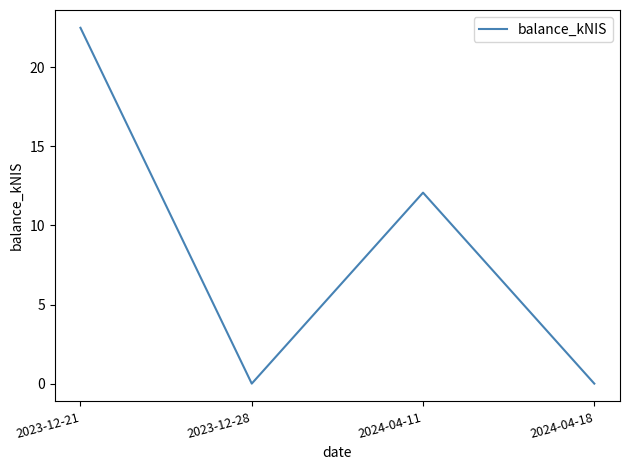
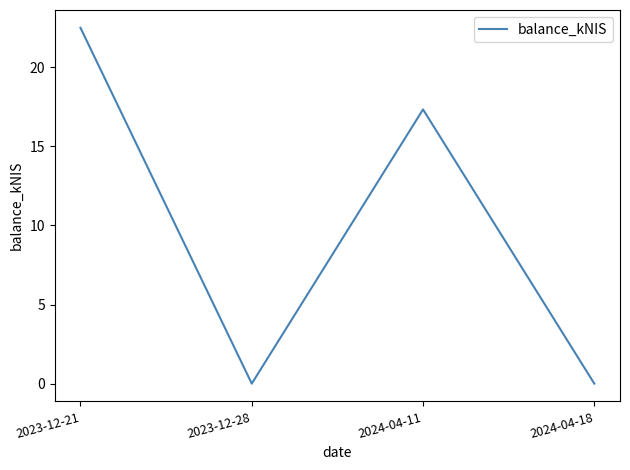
2024-04-11: 12.1 -> 17.3
